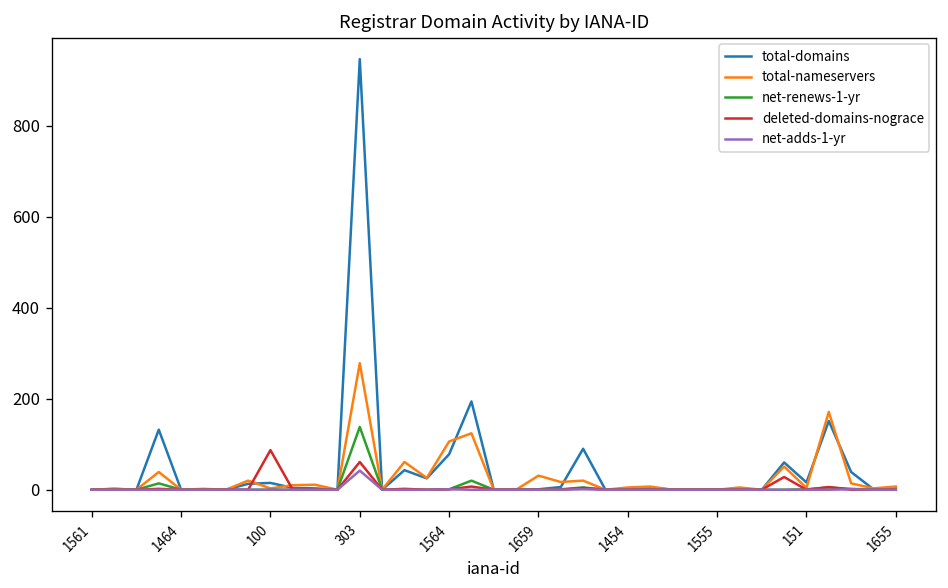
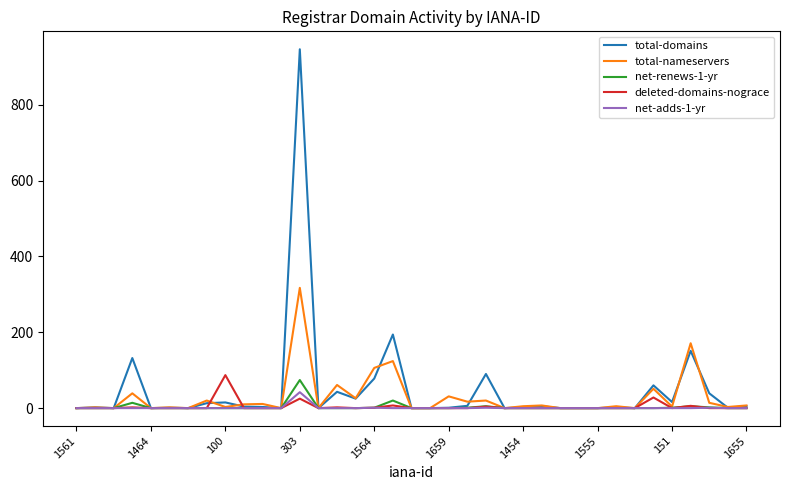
total-nameservers, 303: 280 -> 320
net-renews-1-yr, 303: 140 -> 70
deleted-domains-nograce, 303: 60 -> 30
